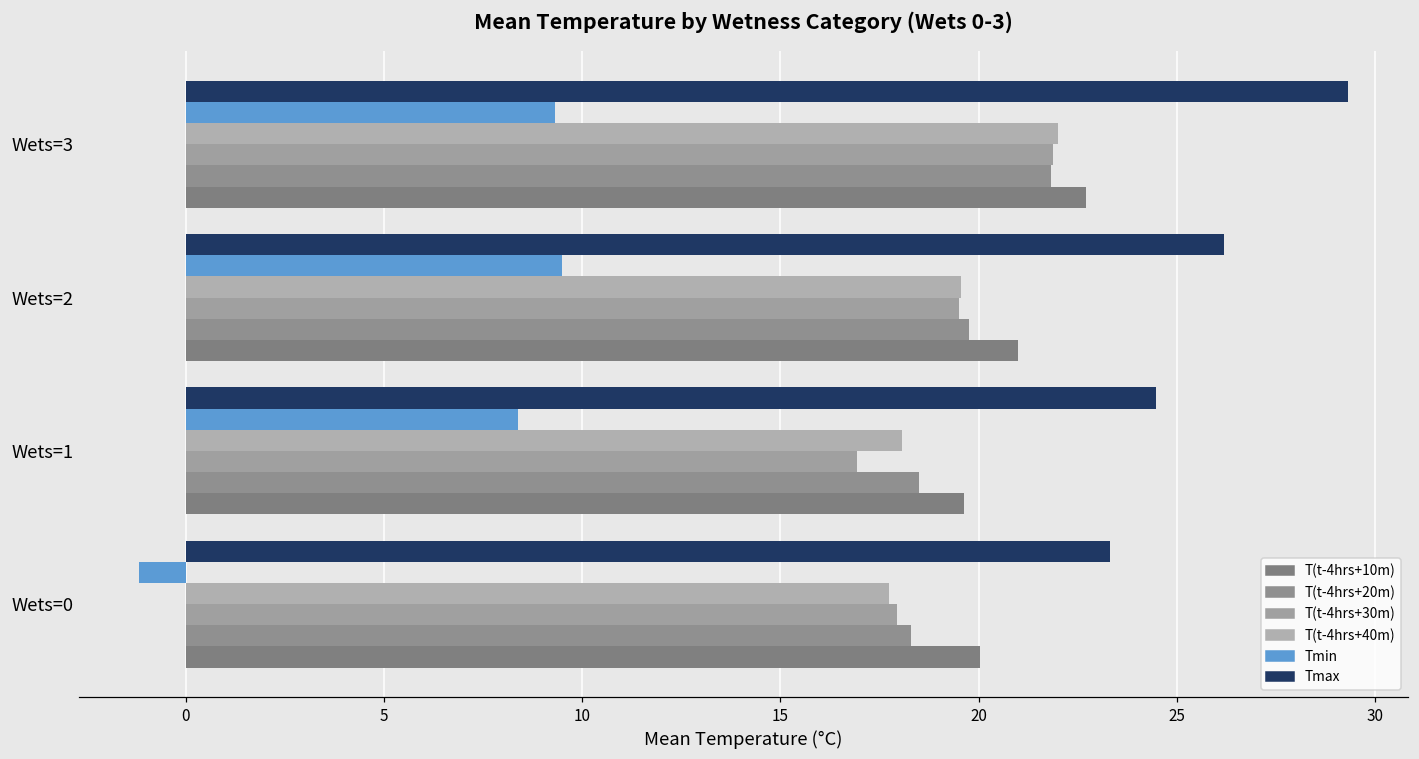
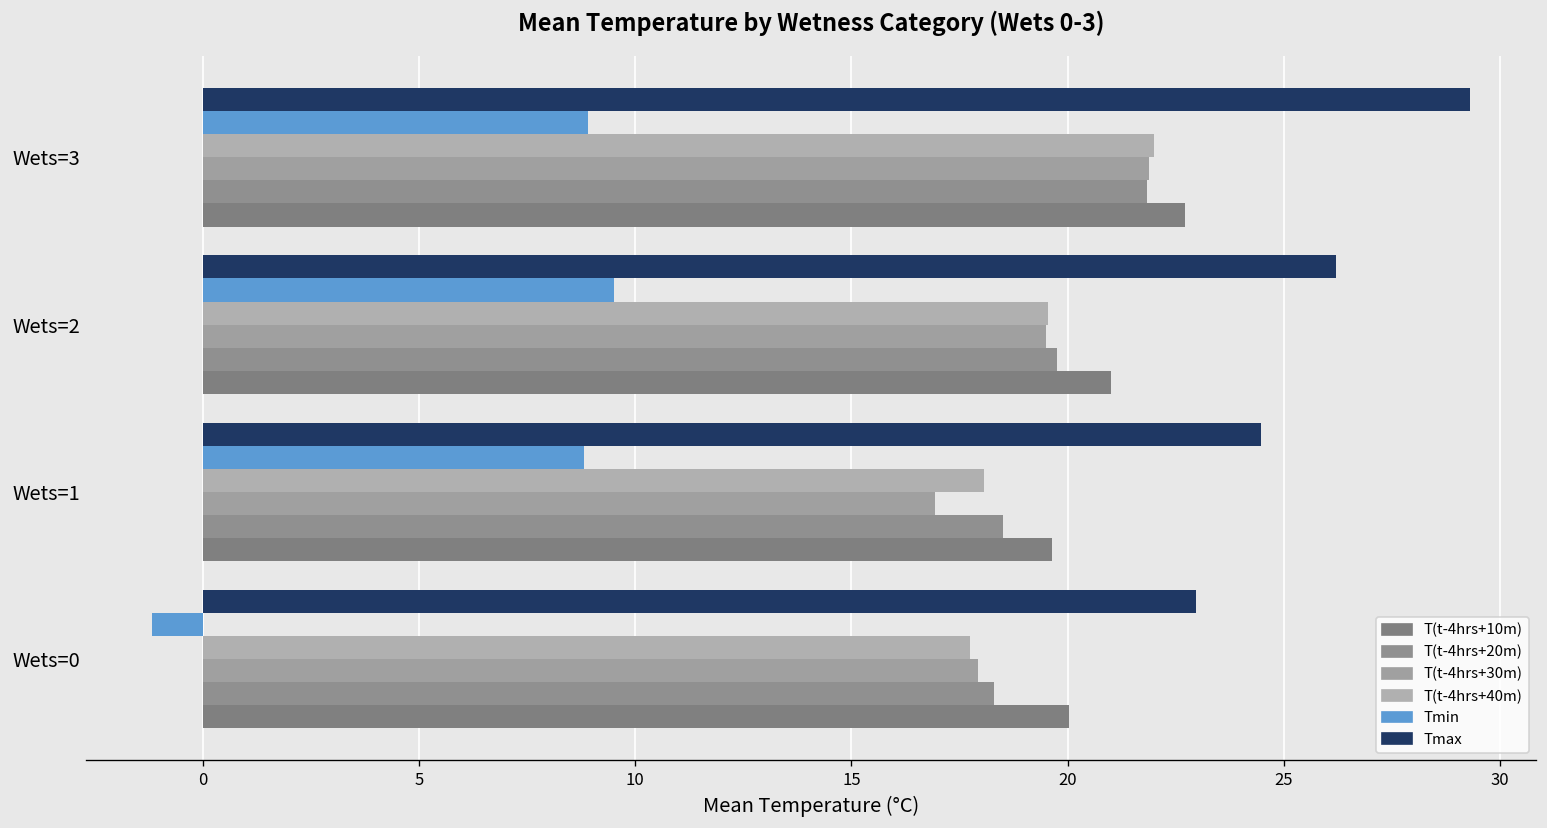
Tmin, Wets=3: 9.3 -> 8.9
Tmin, Wets=1: 8.4 -> 8.8
Tmax, Wets=0: 23.3 -> 23.0
